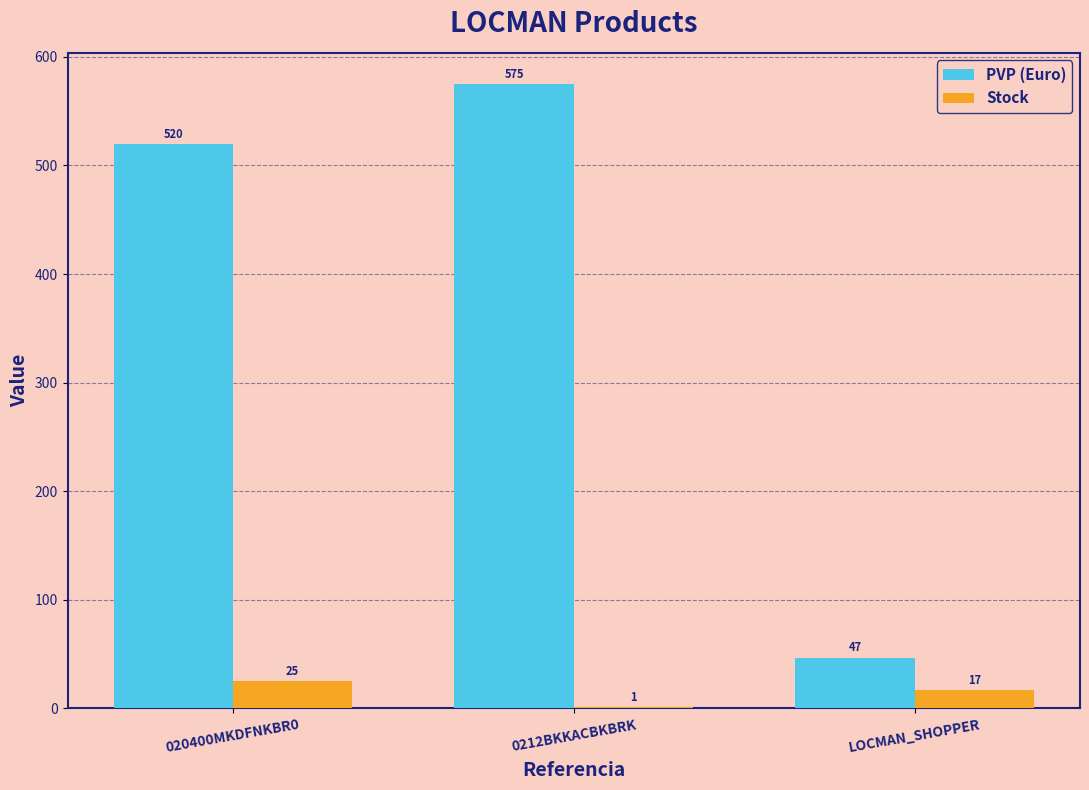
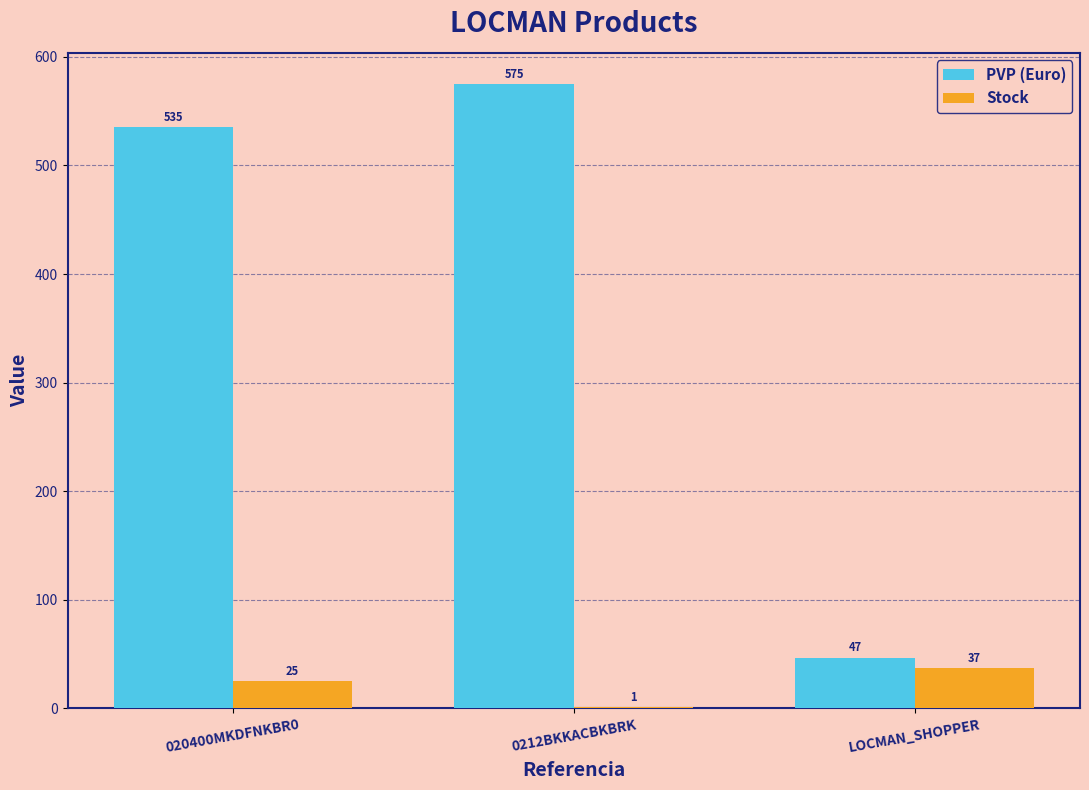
PVP (Euro), 020400MKDFNKBR0: 520 -> 535
Stock, LOCMAN_SHOPPER: 17 -> 37
